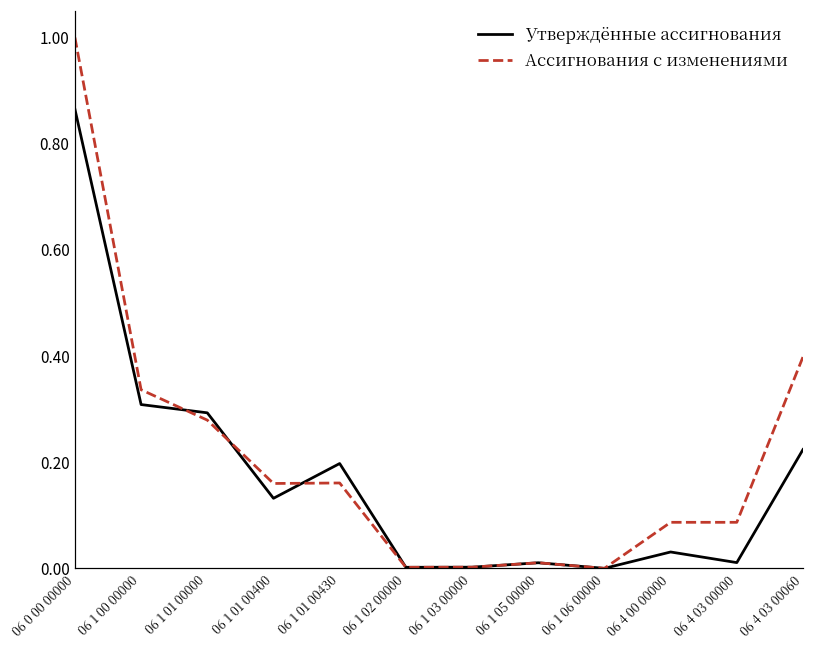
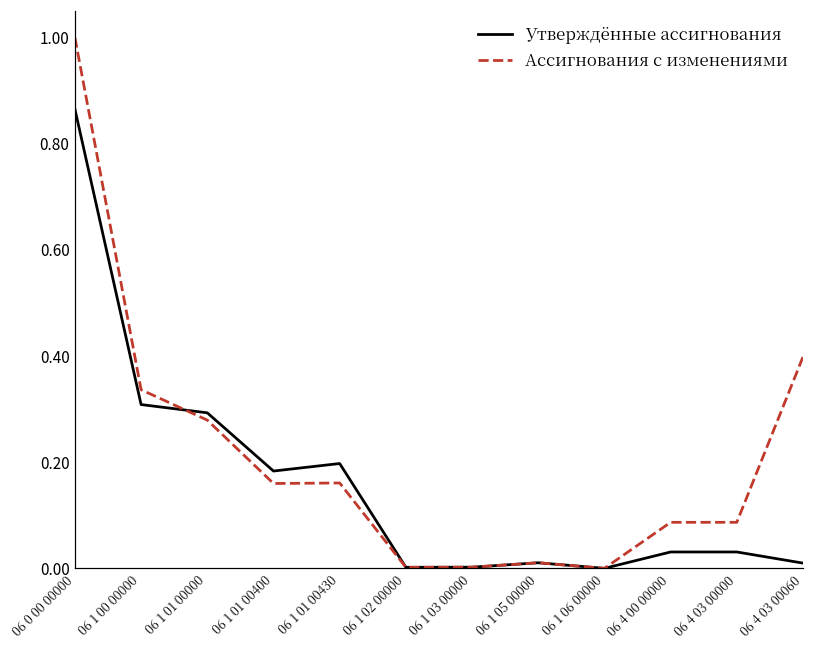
Утверждённые ассигнования, 06 1 01 00400: 0.13 -> 0.18
Утверждённые ассигнования, 06 4 03 00000: 0.01 -> 0.03
Утверждённые ассигнования, 06 4 03 00060: 0.22 -> 0.01
